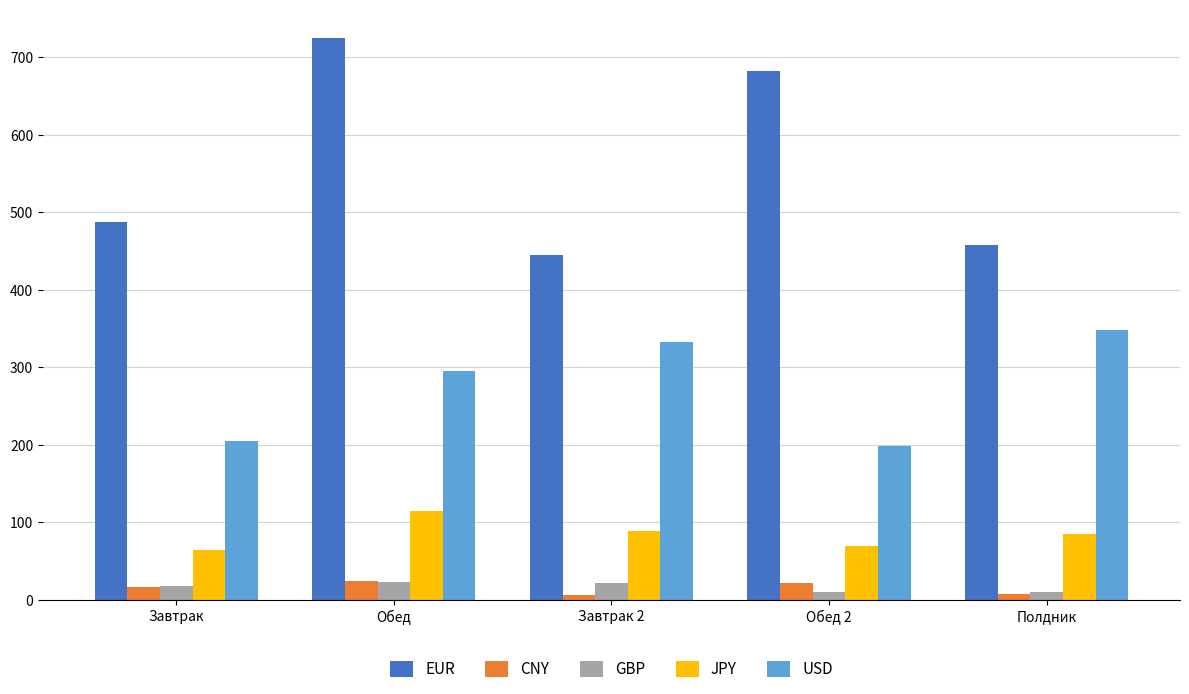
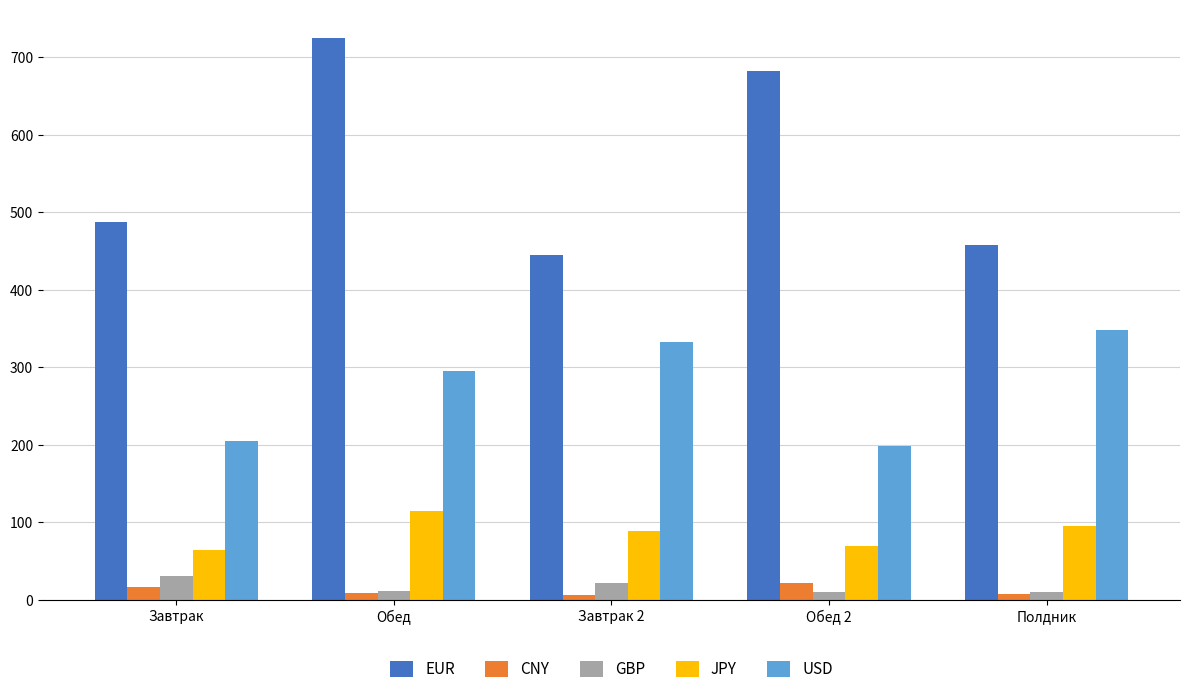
GBP, Завтрак: 20 -> 30
CNY, Обед: 20 -> 10
GBP, Обед: 20 -> 10
JPY, Полдник: 80 -> 100
